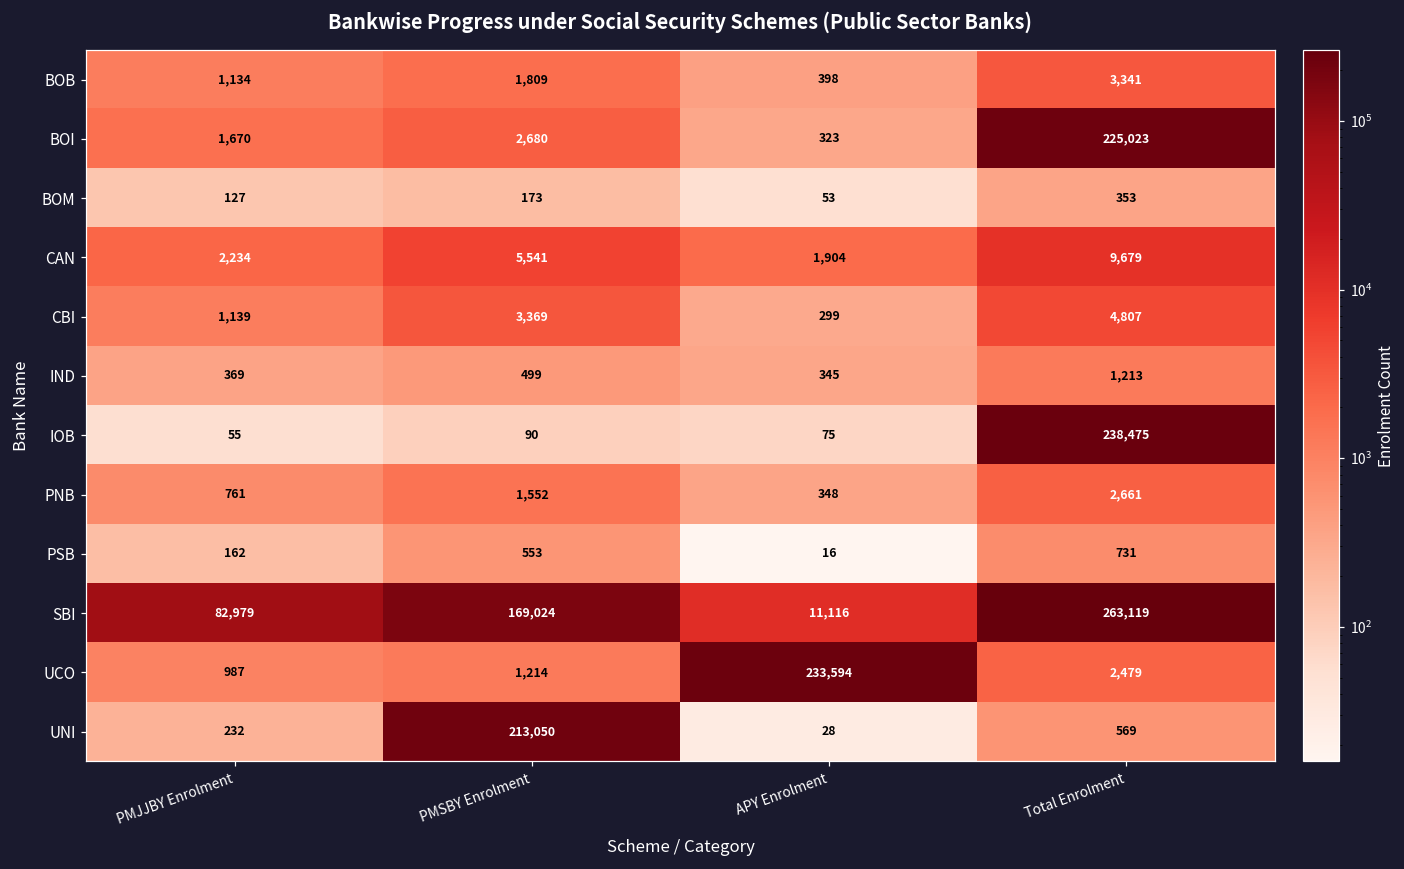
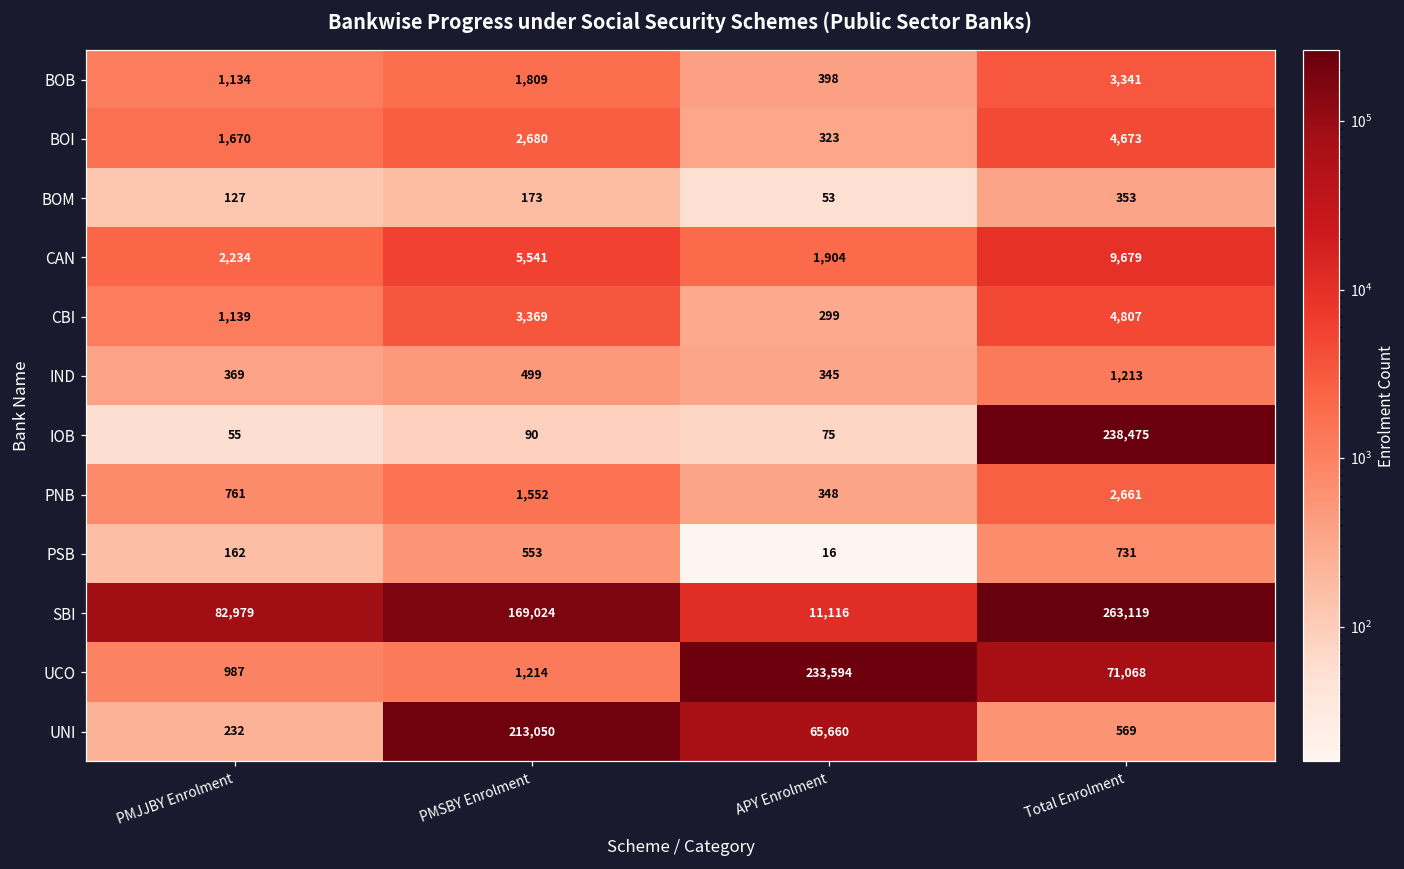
BOI, Total Enrolment: 225,023 -> 4,673
UCO, Total Enrolment: 2,479 -> 71,068
UNI, APY Enrolment: 28 -> 65,660
